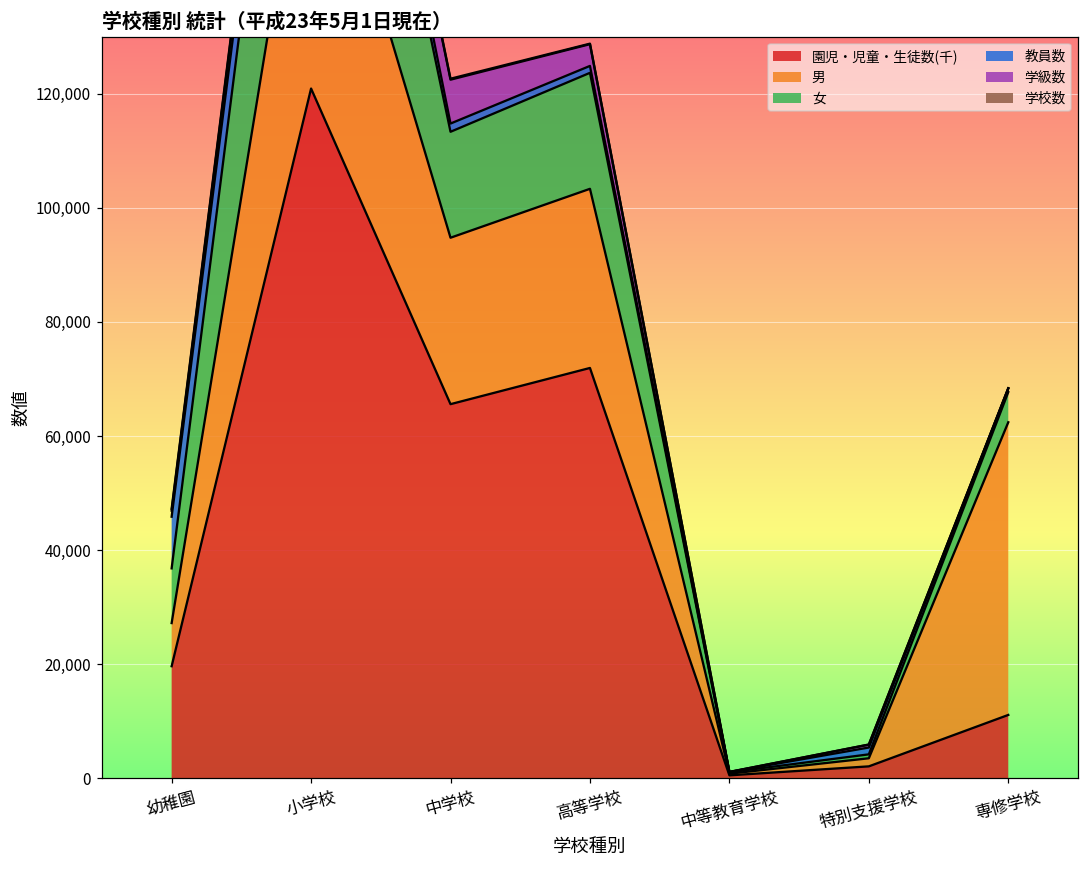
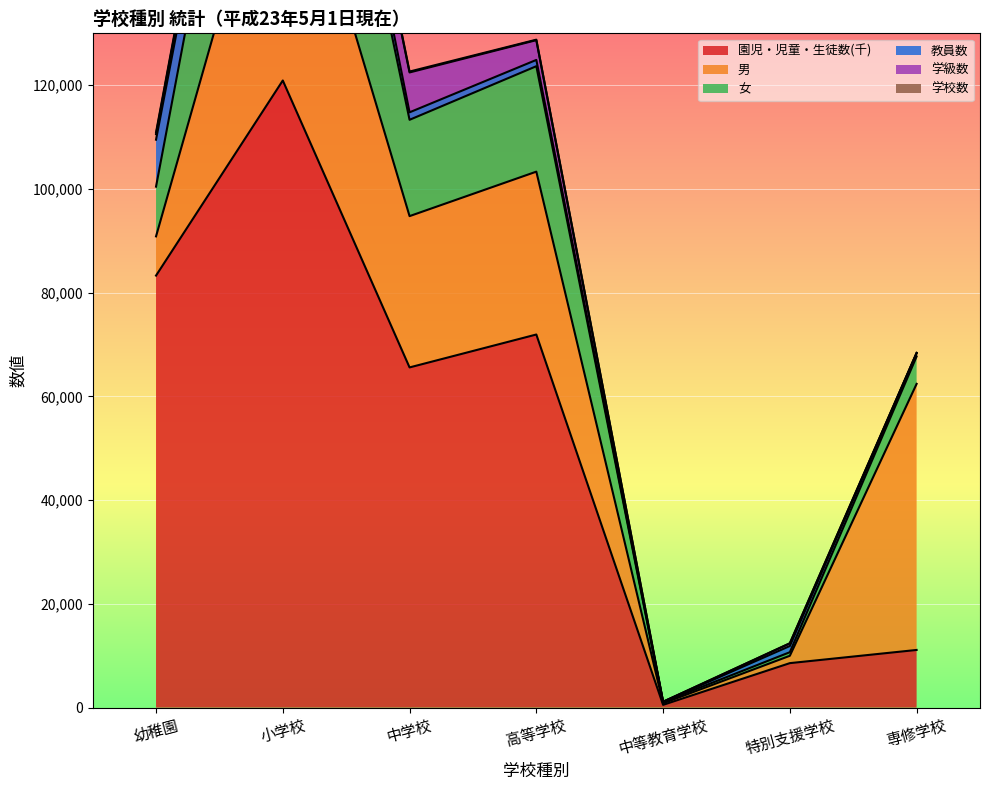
園児・児童・生徒数(千), 幼稚園: 20,000 -> 83,000
園児・児童・生徒数(千), 特別支援学校: 2,000 -> 9,000
